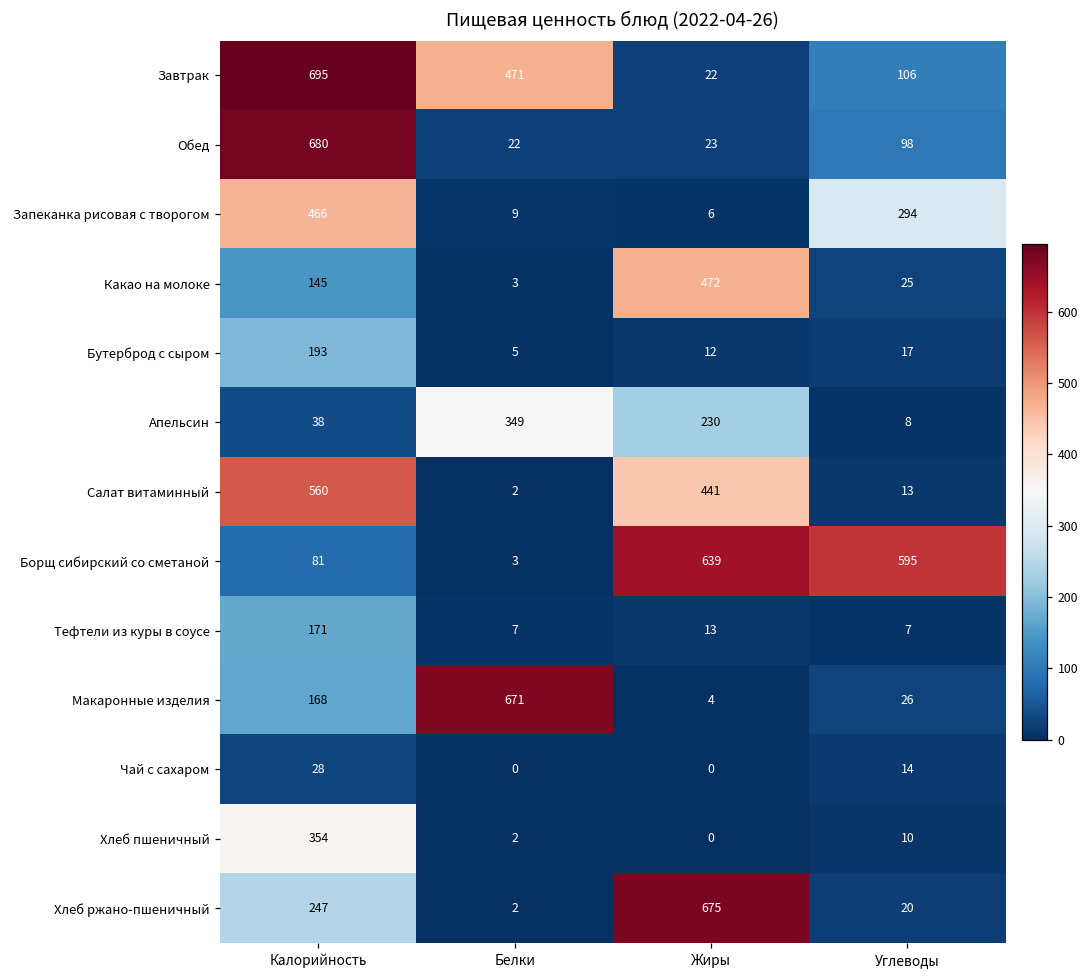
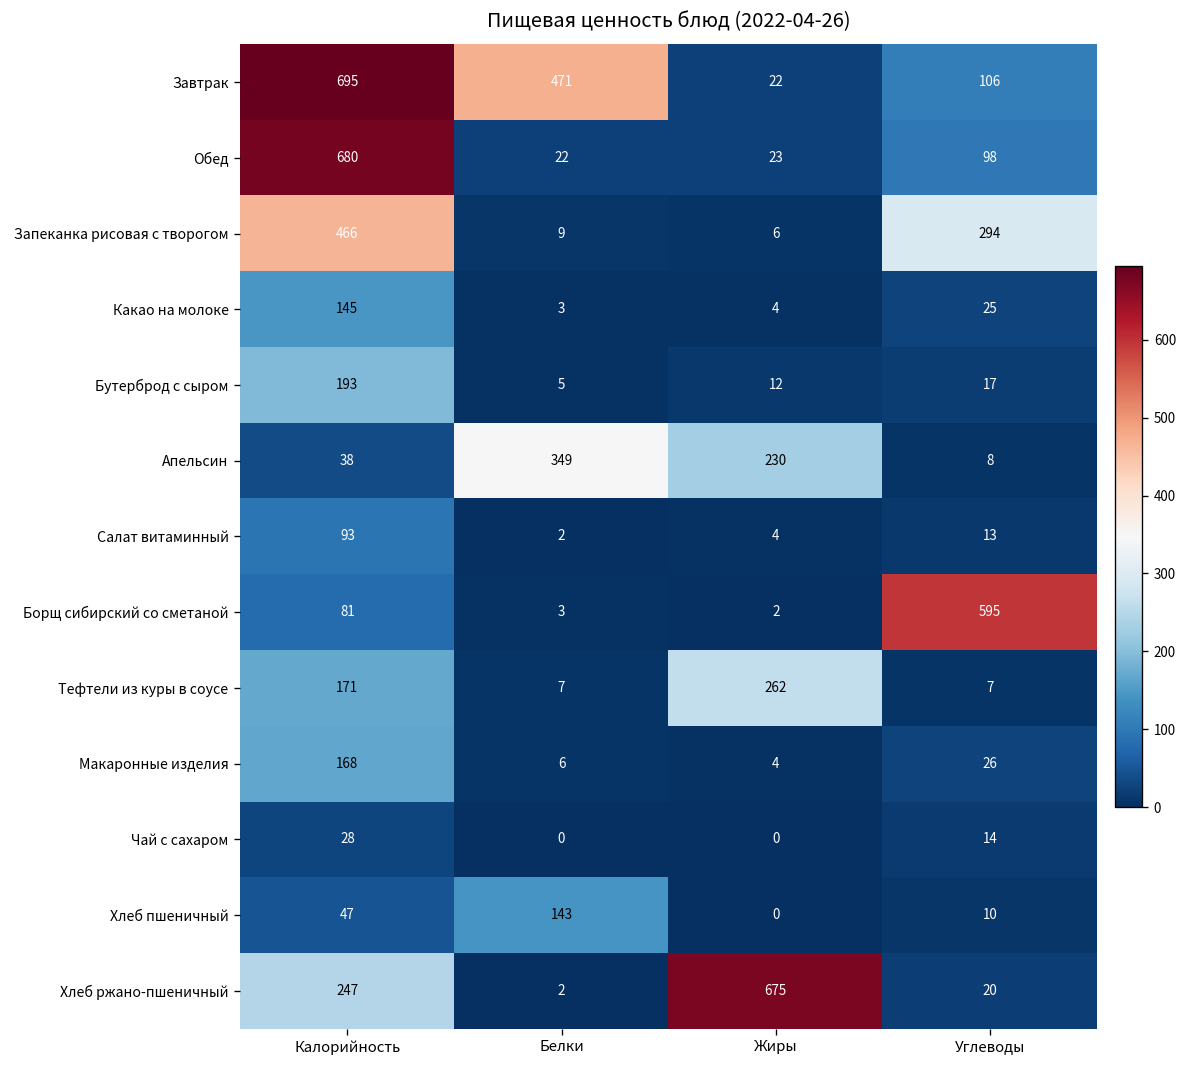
Какао на молоке, Жиры: 472 -> 4
Салат витаминный, Калорийность: 560 -> 93
Салат витаминный, Жиры: 441 -> 4
Борщ сибирский со сметаной, Жиры: 639 -> 2
Тефтели из куры в соусе, Жиры: 13 -> 262
Макаронные изделия, Белки: 671 -> 6
Хлеб пшеничный, Калорийность: 354 -> 47
Хлеб пшеничный, Белки: 2 -> 143
